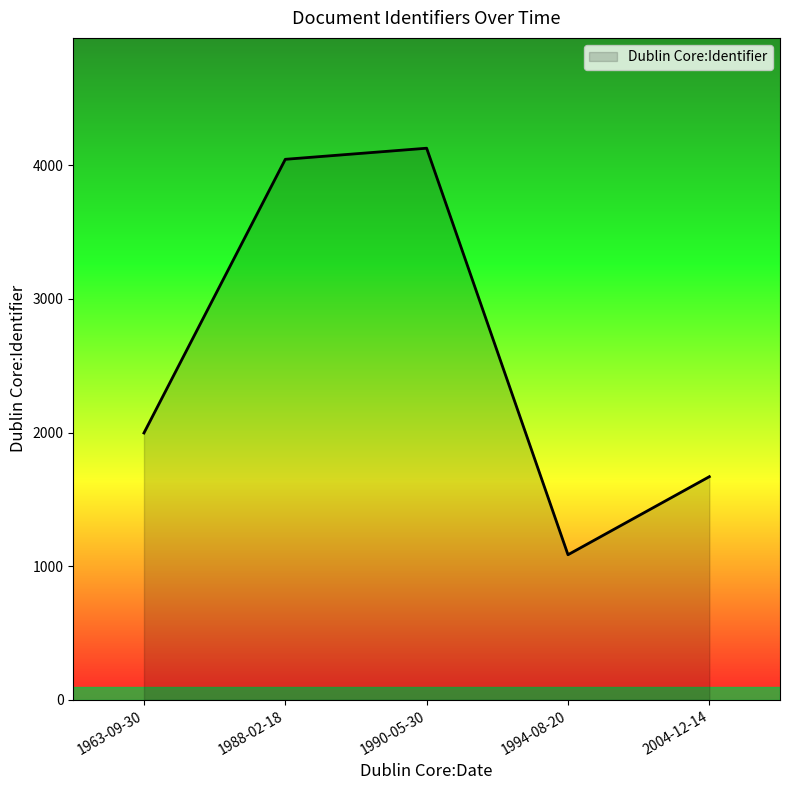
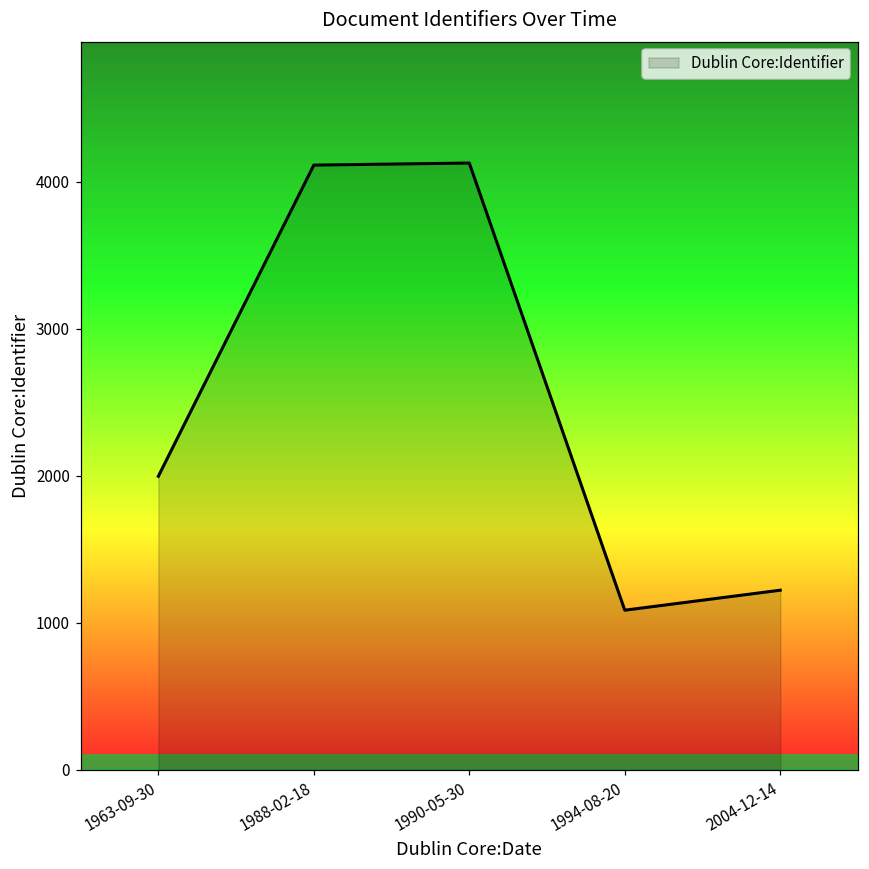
1988-02-18: 4050 -> 4110
2004-12-14: 1670 -> 1220
